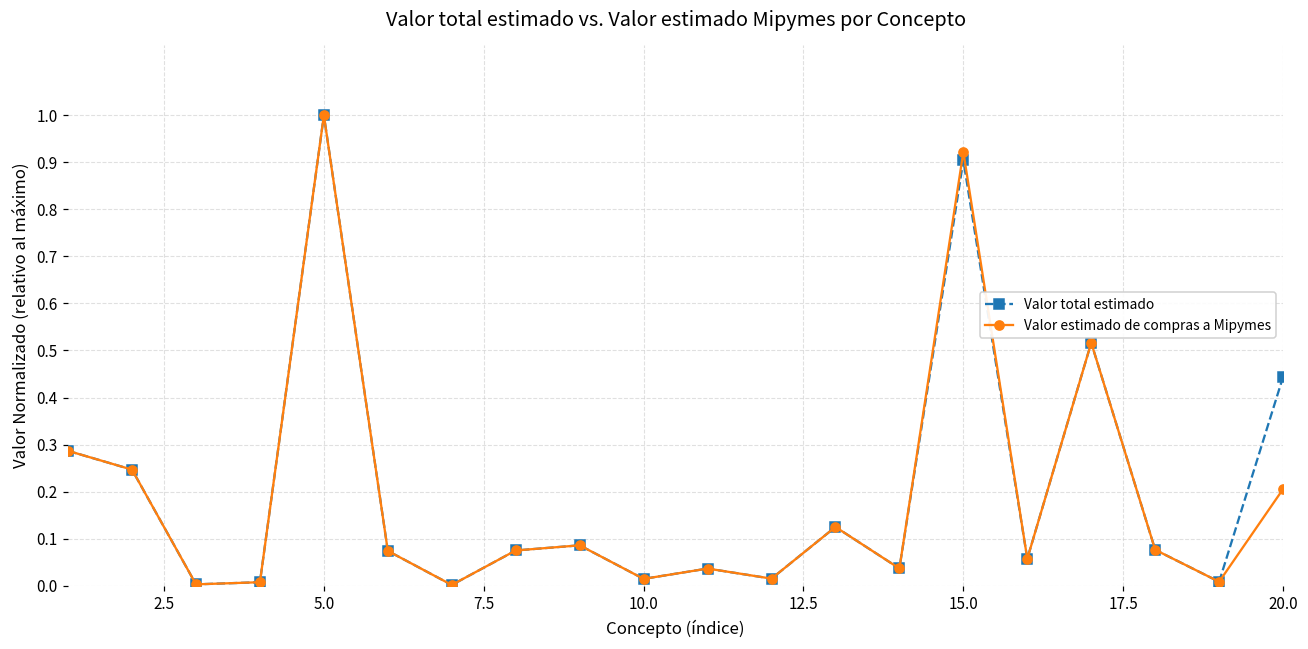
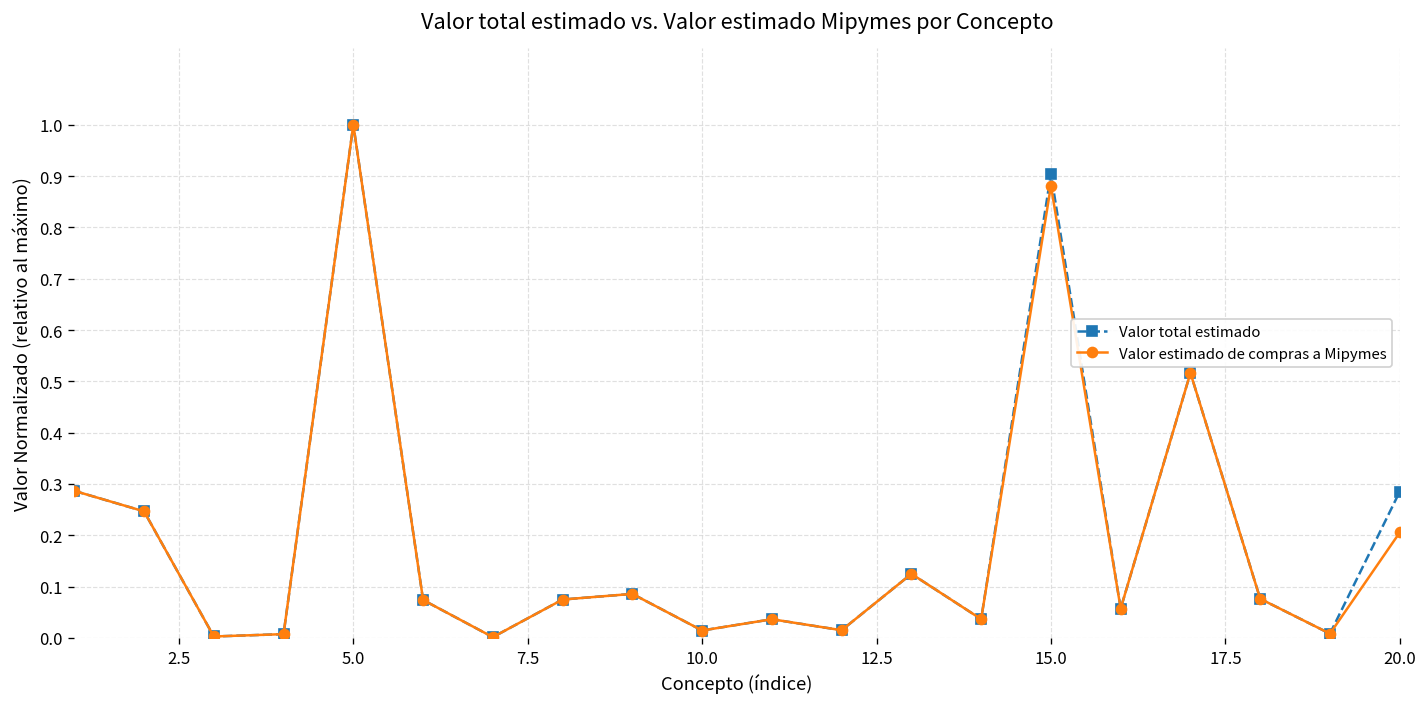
Valor estimado de compras a Mipymes, 15.0: 0.92 -> 0.88
Valor total estimado, 20.0: 0.44 -> 0.28
